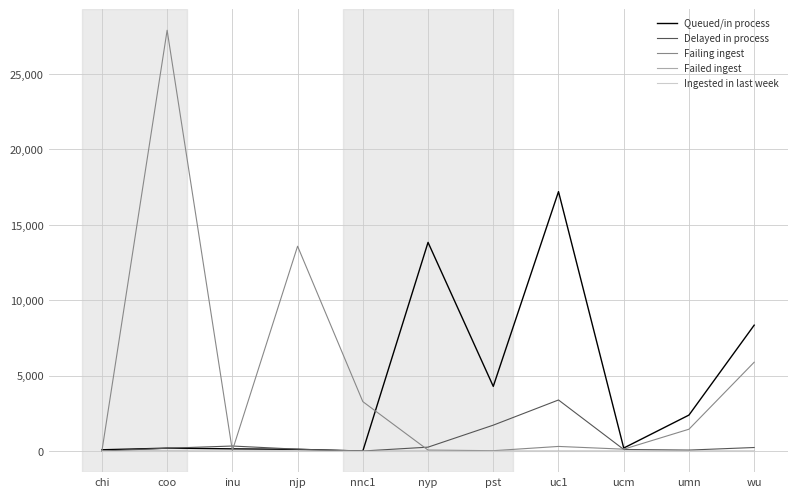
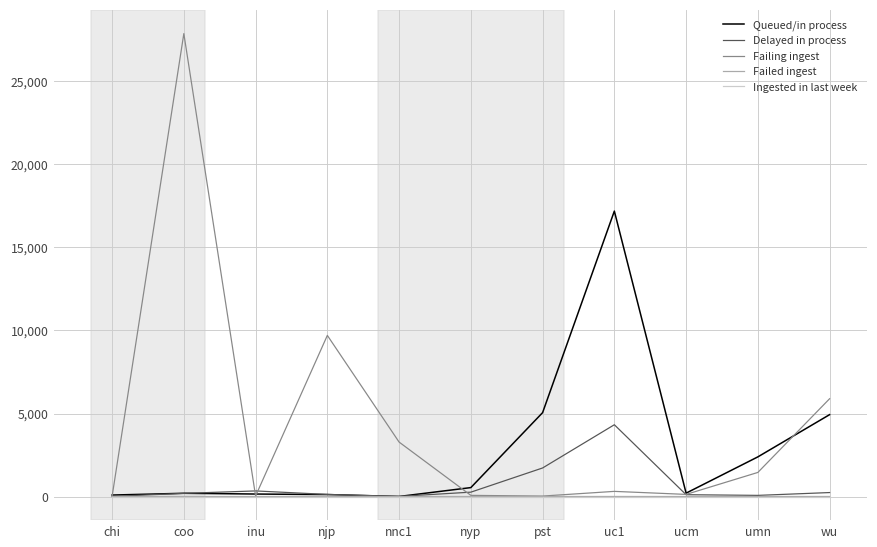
Failing ingest, njp: 13,600 -> 9,700
Queued/in process, nyp: 13,800 -> 500
Queued/in process, pst: 4,300 -> 5,100
Delayed in process, uc1: 3,400 -> 4,300
Queued/in process, wu: 8,300 -> 4,900
